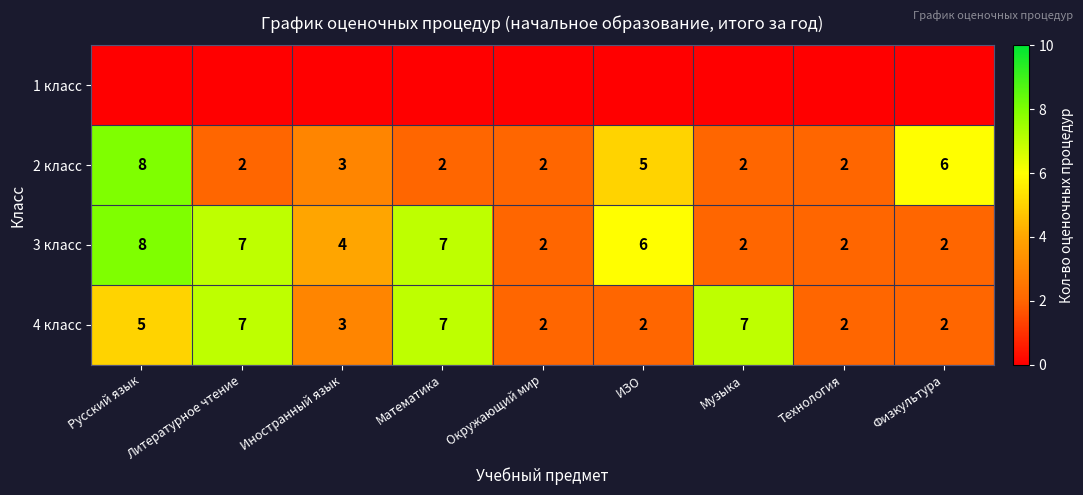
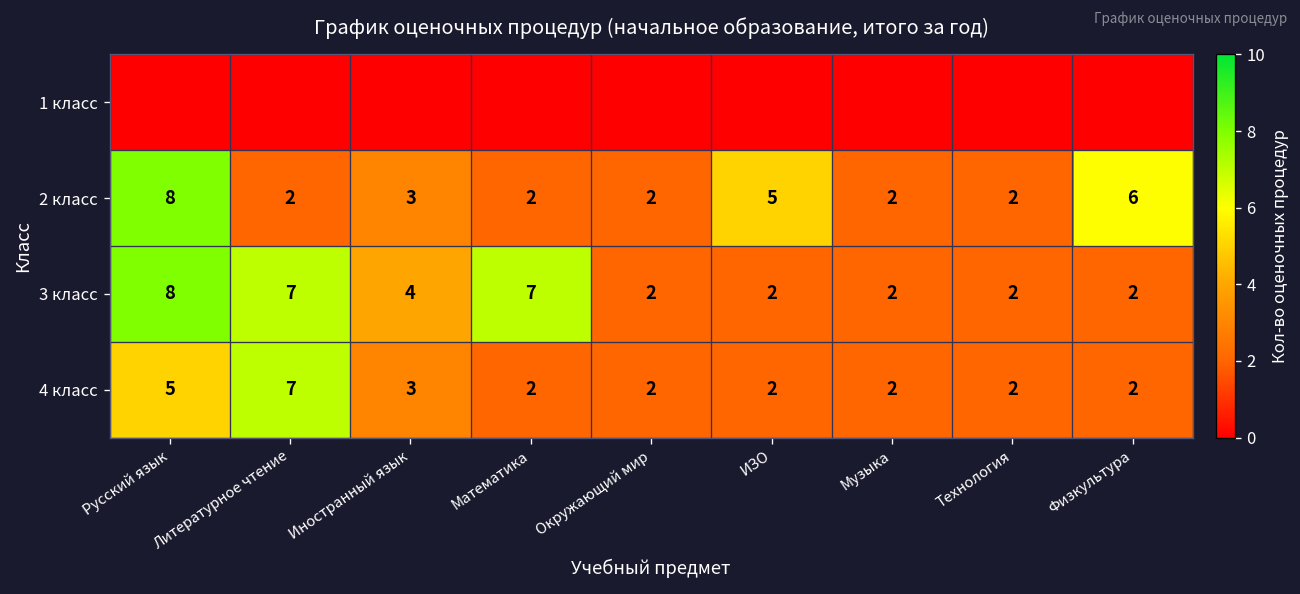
3 класс, ИЗО: 6 -> 2
4 класс, Математика: 7 -> 2
4 класс, Музыка: 7 -> 2
